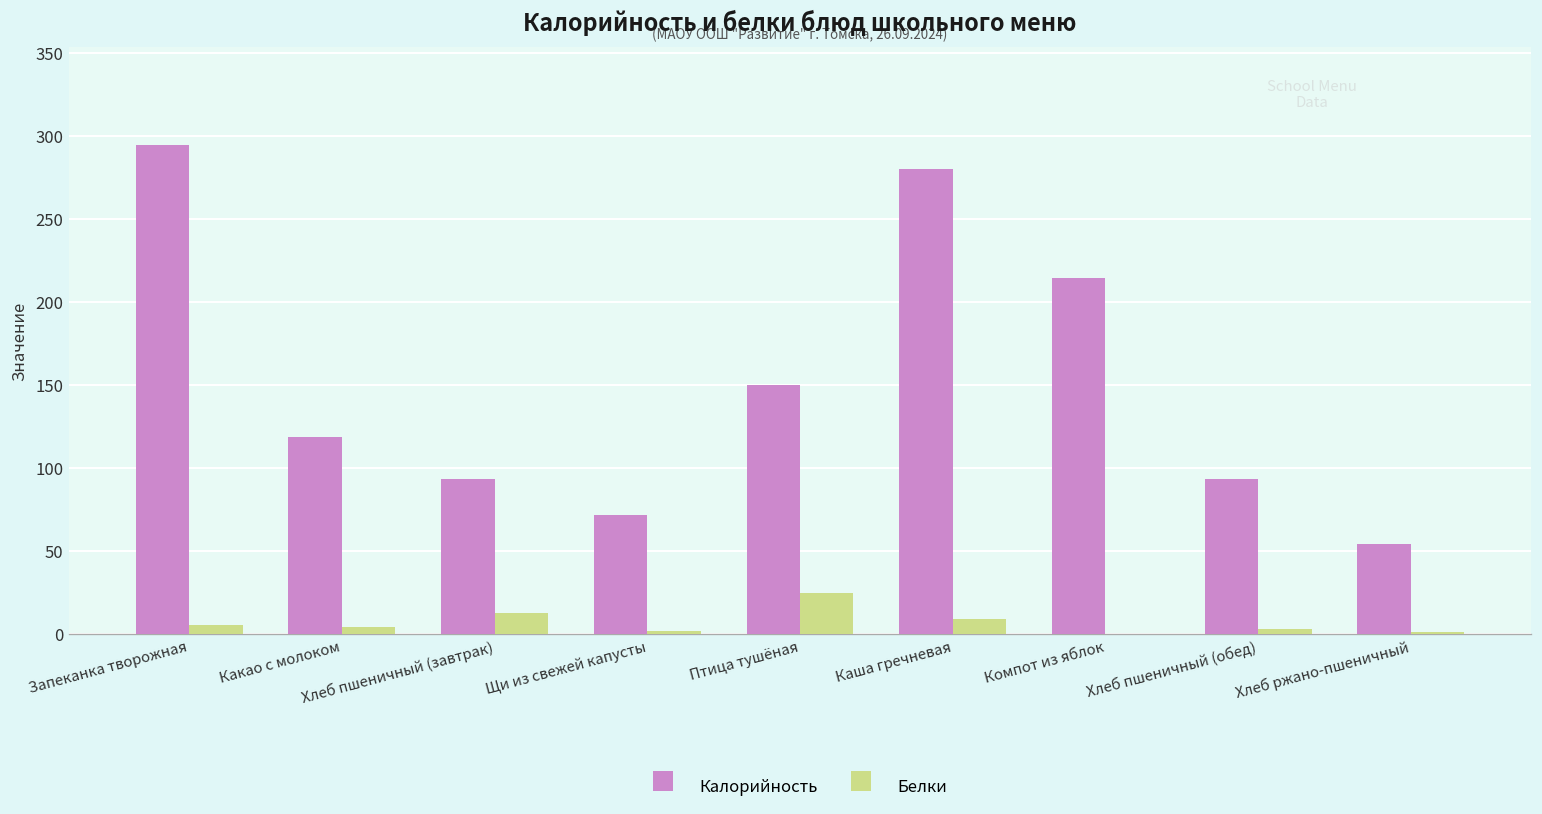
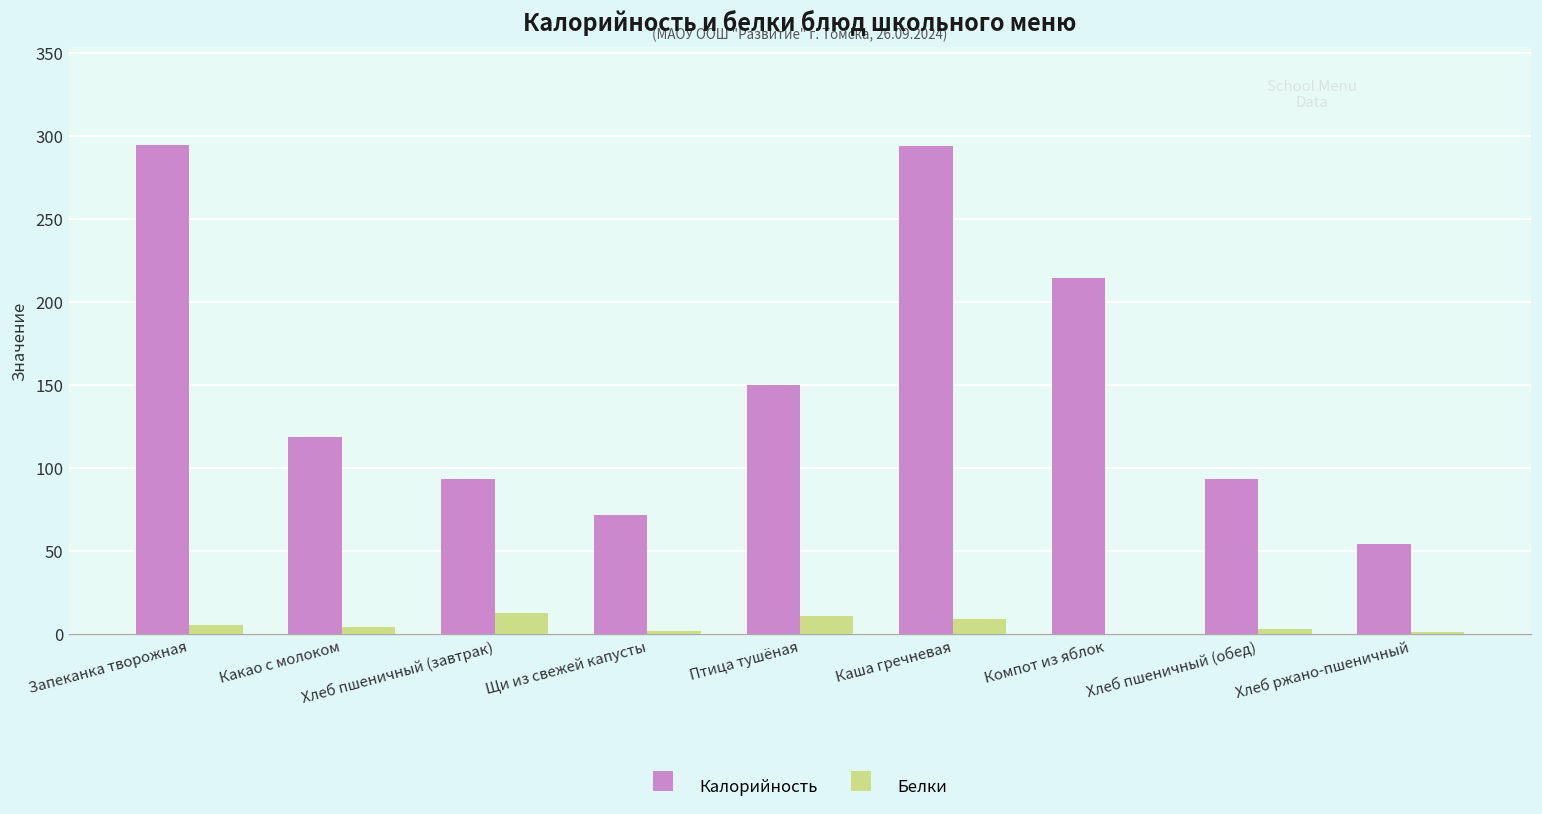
Белки, Птица тушёная: 25 -> 11
Калорийность, Каша гречневая: 280 -> 294
